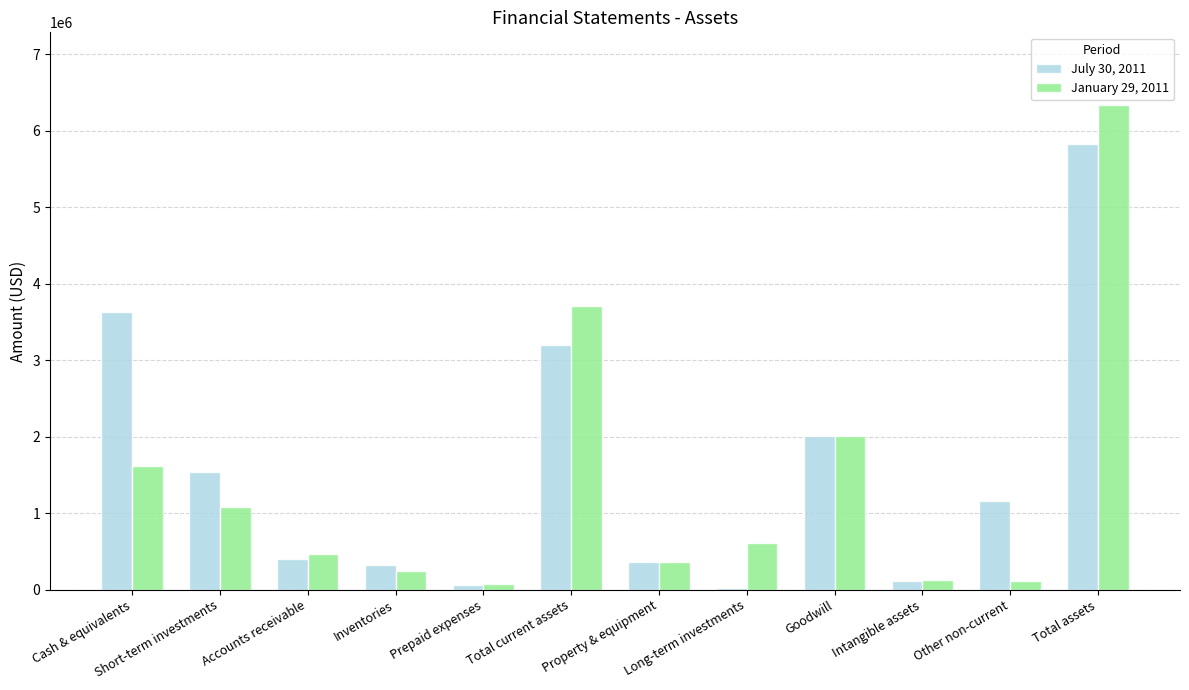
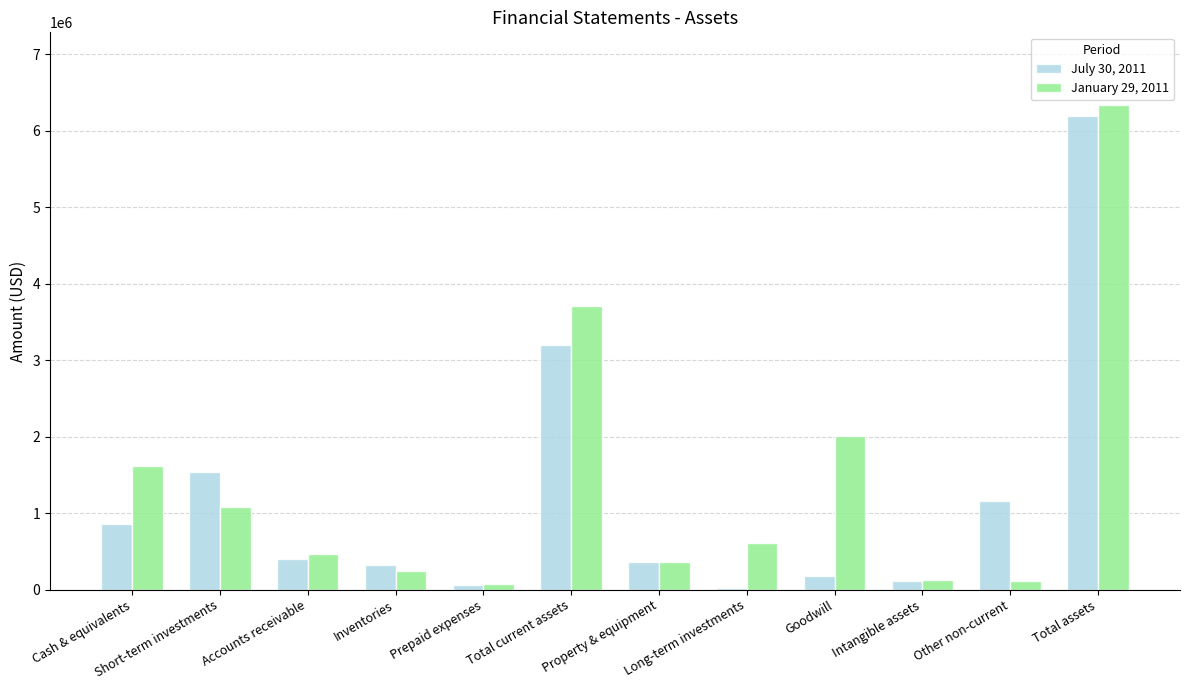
July 30, 2011, Cash & equivalents: 3600000 -> 900000
July 30, 2011, Goodwill: 2000000 -> 200000
July 30, 2011, Total assets: 5800000 -> 6200000
